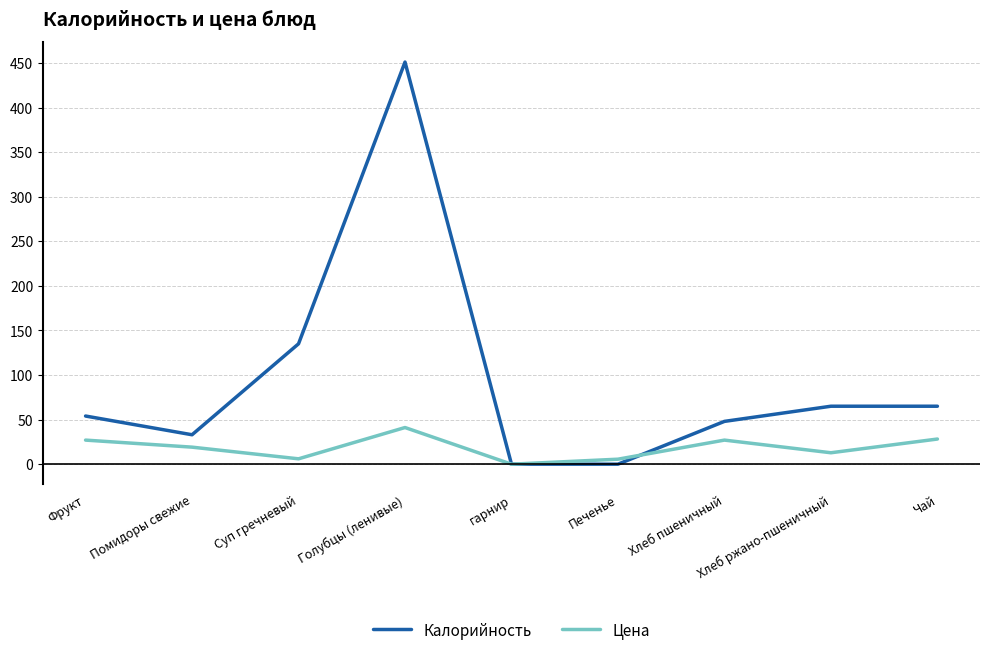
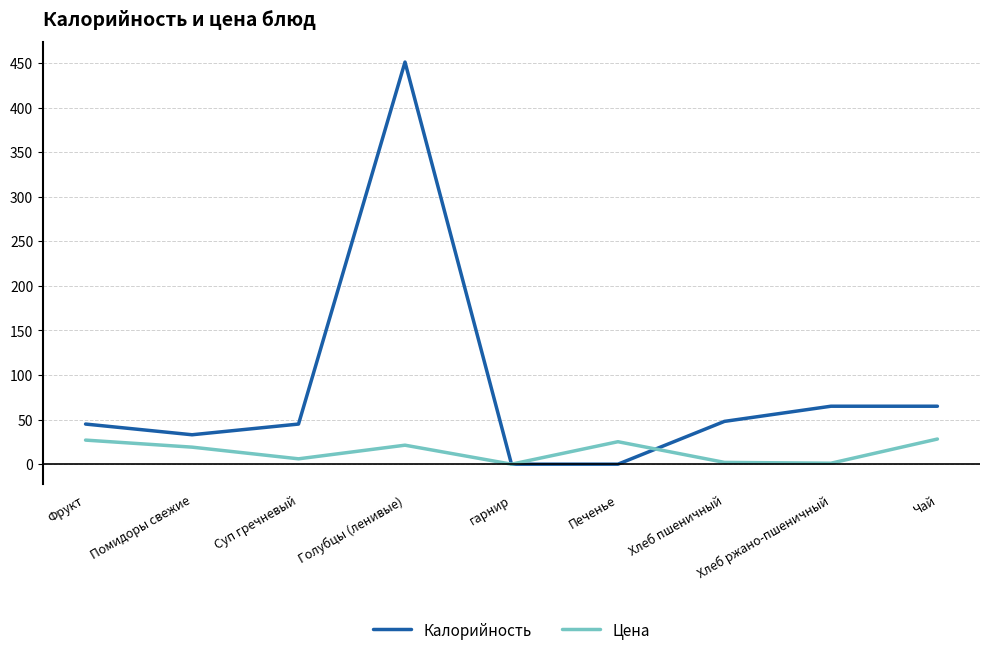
Калорийность, Фрукт: 54 -> 45
Калорийность, Суп гречневый: 140 -> 50
Цена, Голубцы (ленивые): 40 -> 20
Цена, Печенье: 10 -> 30
Цена, Хлеб пшеничный: 30 -> 0
Цена, Хлеб ржано-пшеничный: 10 -> 0
